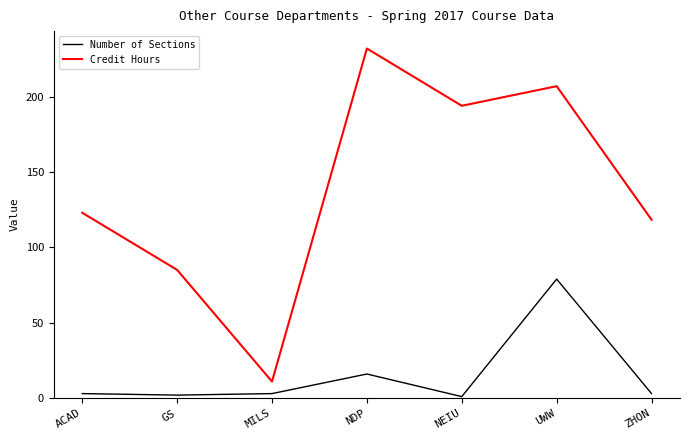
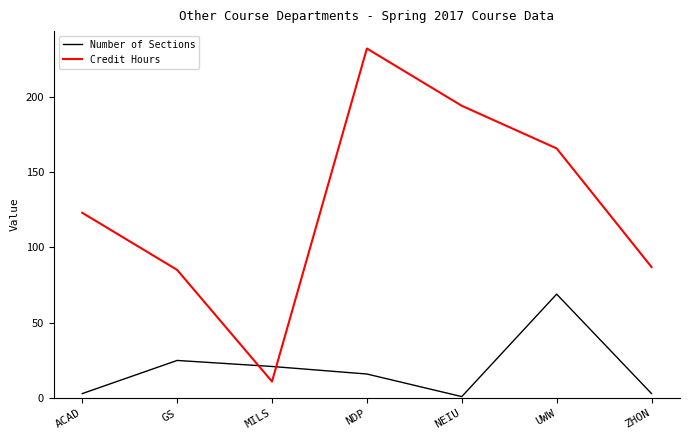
Number of Sections, GS: 2 -> 25
Number of Sections, MILS: 3 -> 21
Number of Sections, UWW: 79 -> 69
Credit Hours, UWW: 207 -> 166
Credit Hours, ZHON: 118 -> 87
